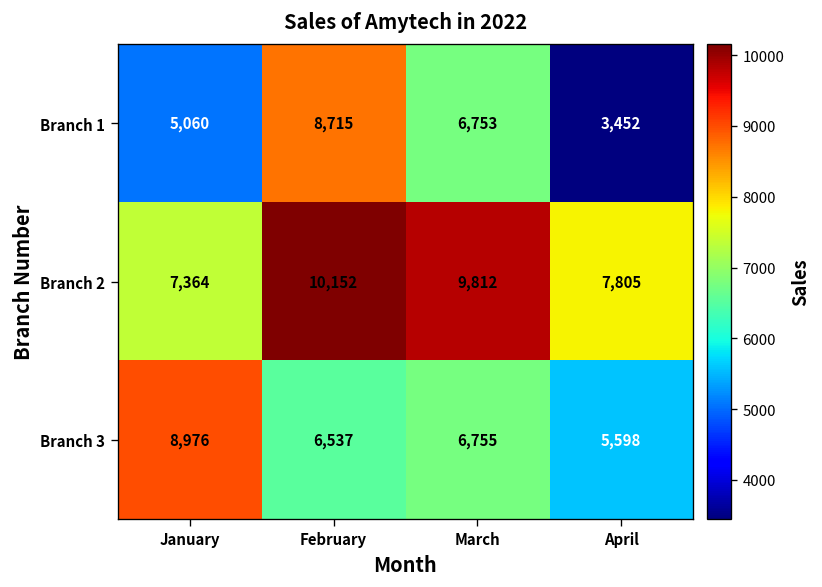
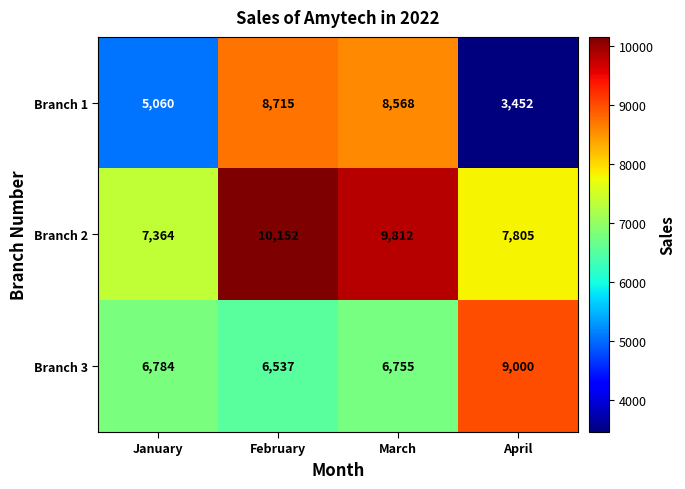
Branch 1, March: 6,753 -> 8,568
Branch 3, January: 8,976 -> 6,784
Branch 3, April: 5,598 -> 9,000
